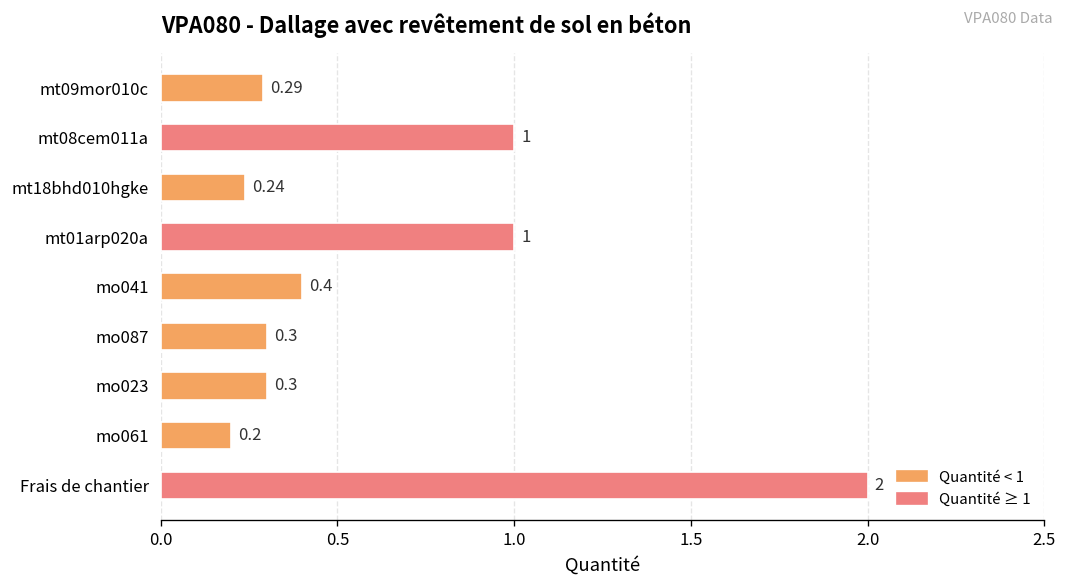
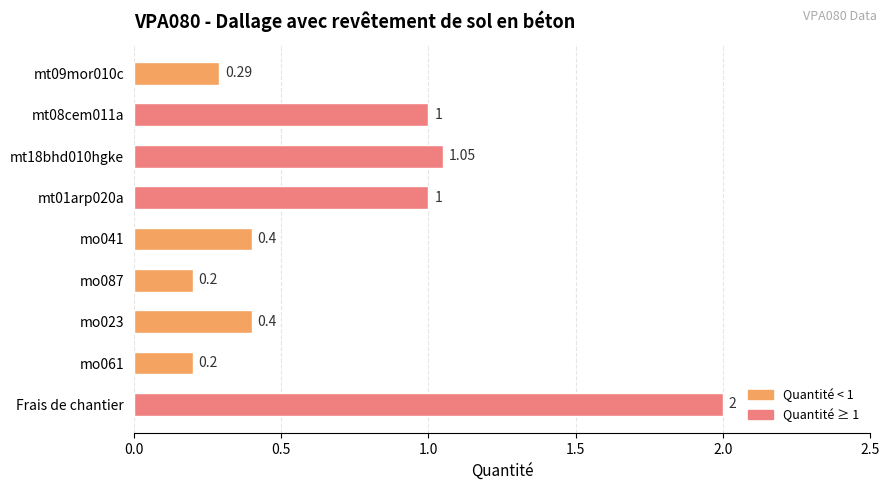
mt18bhd010hgke: 0.24 -> 1.05
mo087: 0.3 -> 0.2
mo023: 0.3 -> 0.4
